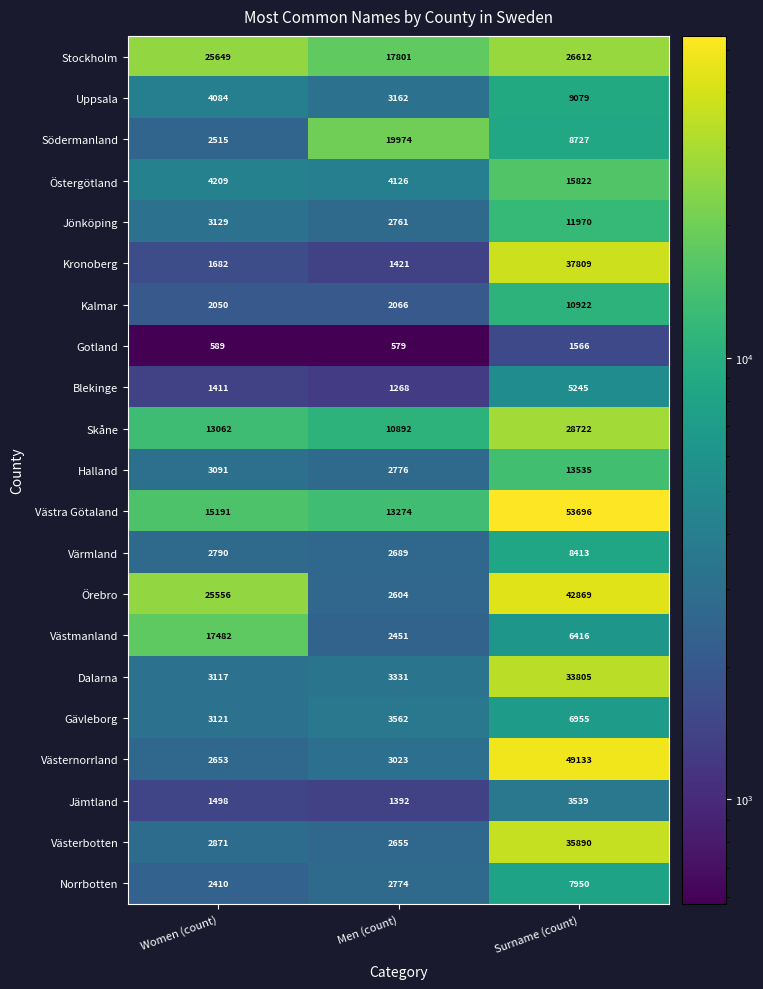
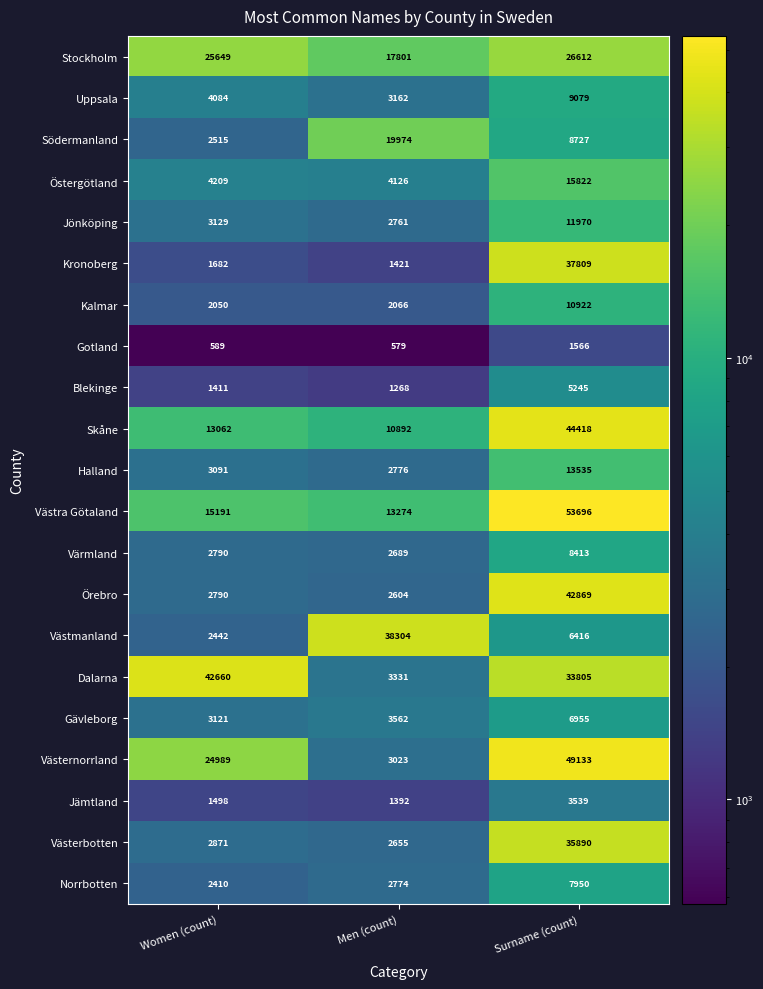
Skåne, Surname (count): 28722 -> 44418
Örebro, Women (count): 25556 -> 2790
Västmanland, Women (count): 17482 -> 2442
Västmanland, Men (count): 2451 -> 38304
Dalarna, Women (count): 3117 -> 42660
Västernorrland, Women (count): 2653 -> 24989
